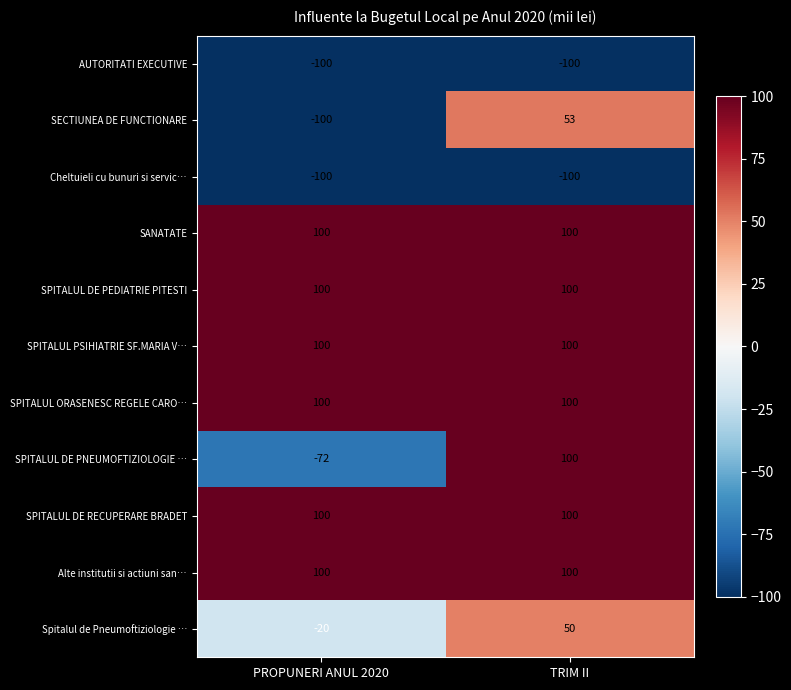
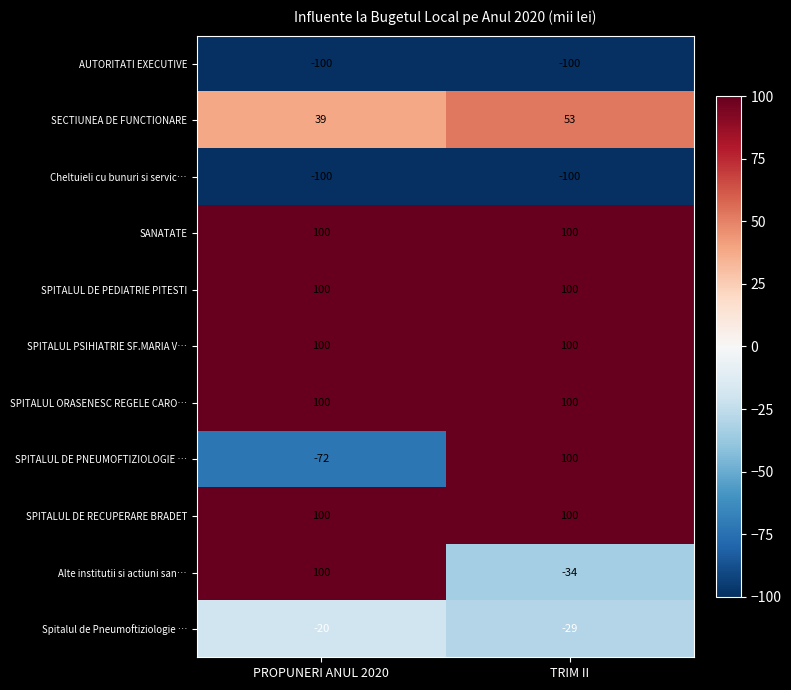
SECTIUNEA DE FUNCTIONARE, PROPUNERI ANUL 2020: -100 -> 39
Alte institutii si actiuni san…, TRIM II: 100 -> -34
Spitalul de Pneumoftiziologie …, TRIM II: 50 -> -29
